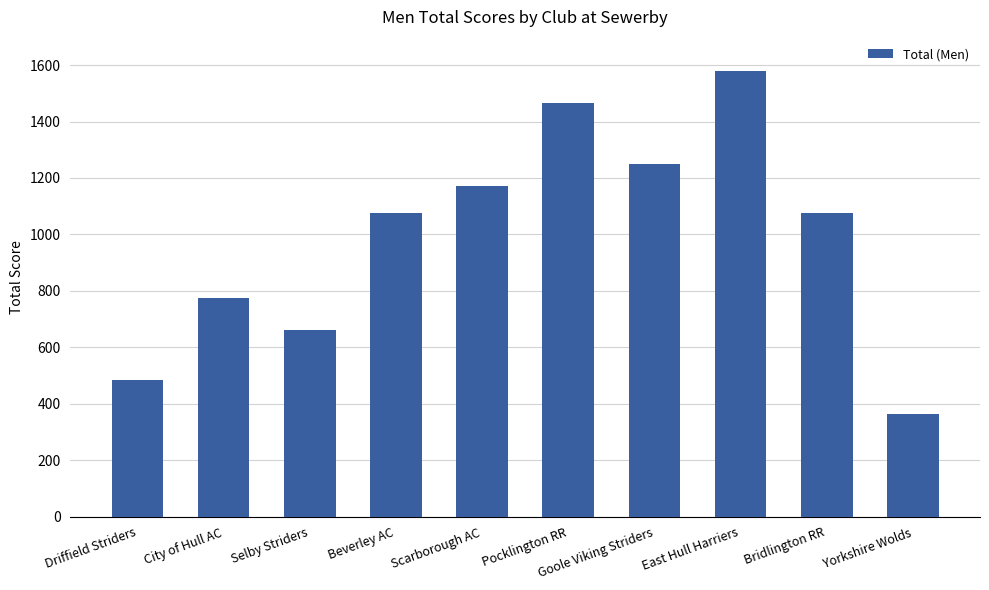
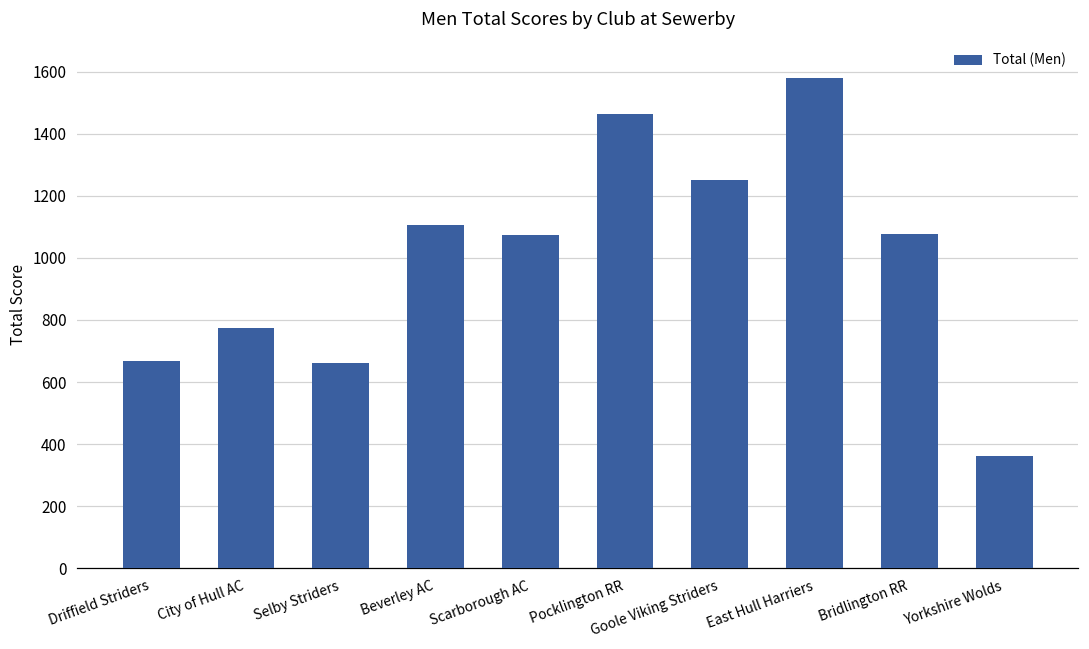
Driffield Striders: 490 -> 670
Beverley AC: 1080 -> 1110
Scarborough AC: 1170 -> 1080
